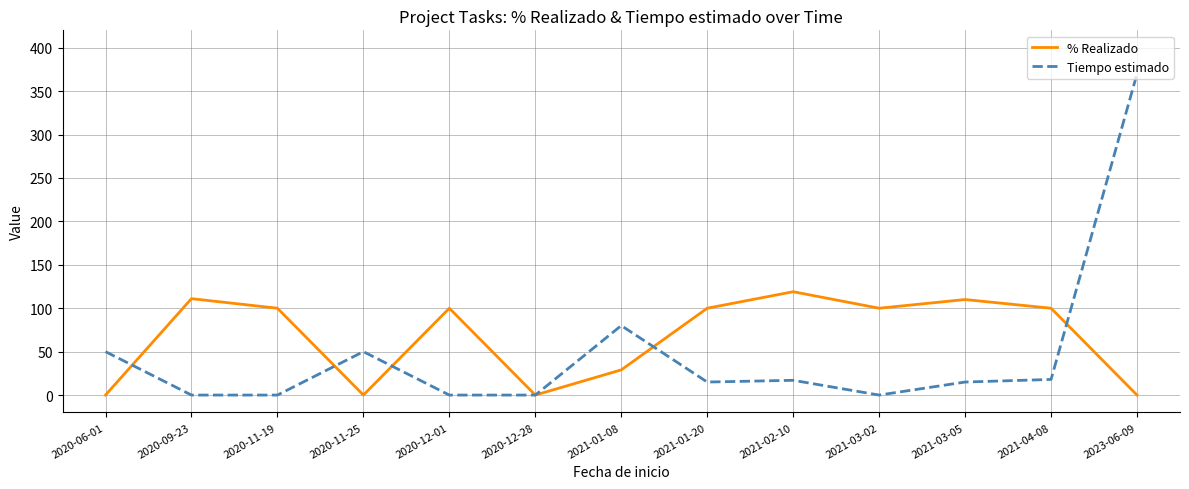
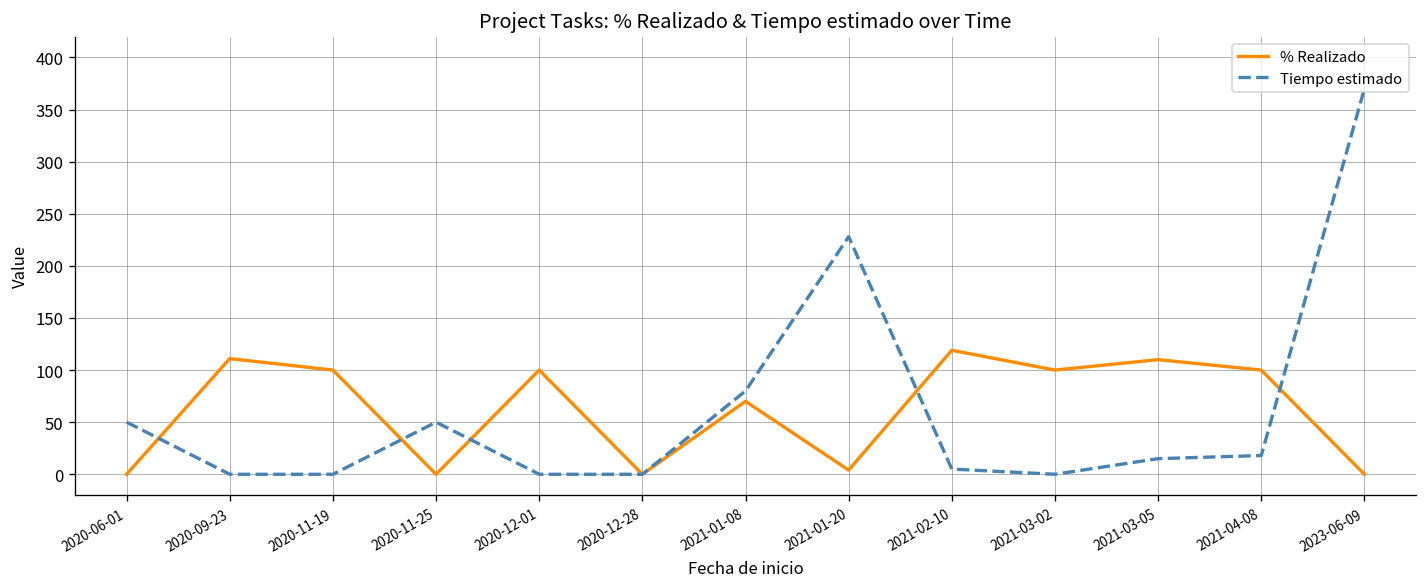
% Realizado, 2021-01-08: 30 -> 70
% Realizado, 2021-01-20: 100 -> 0
Tiempo estimado, 2021-01-20: 20 -> 230
Tiempo estimado, 2021-02-10: 20 -> 10
